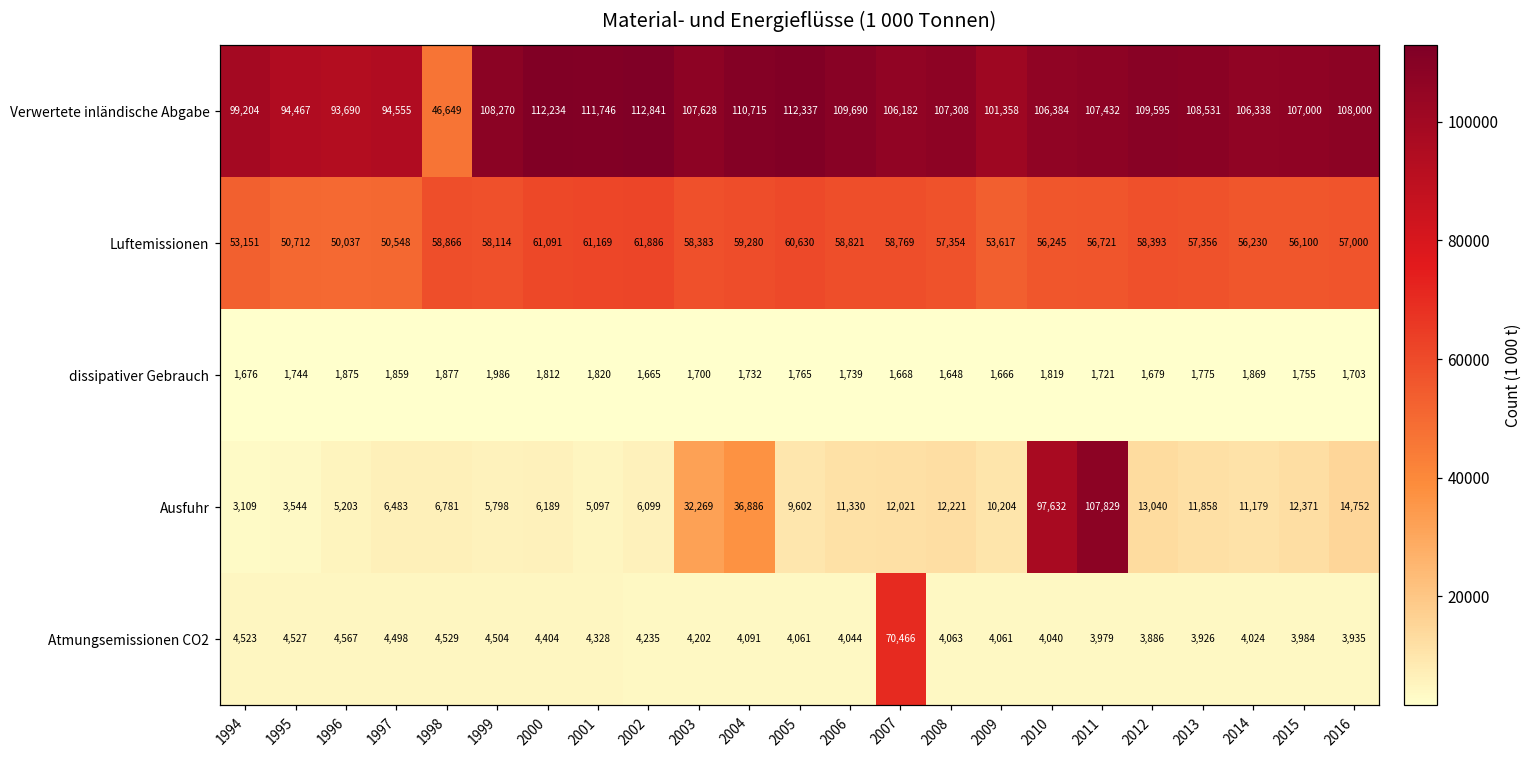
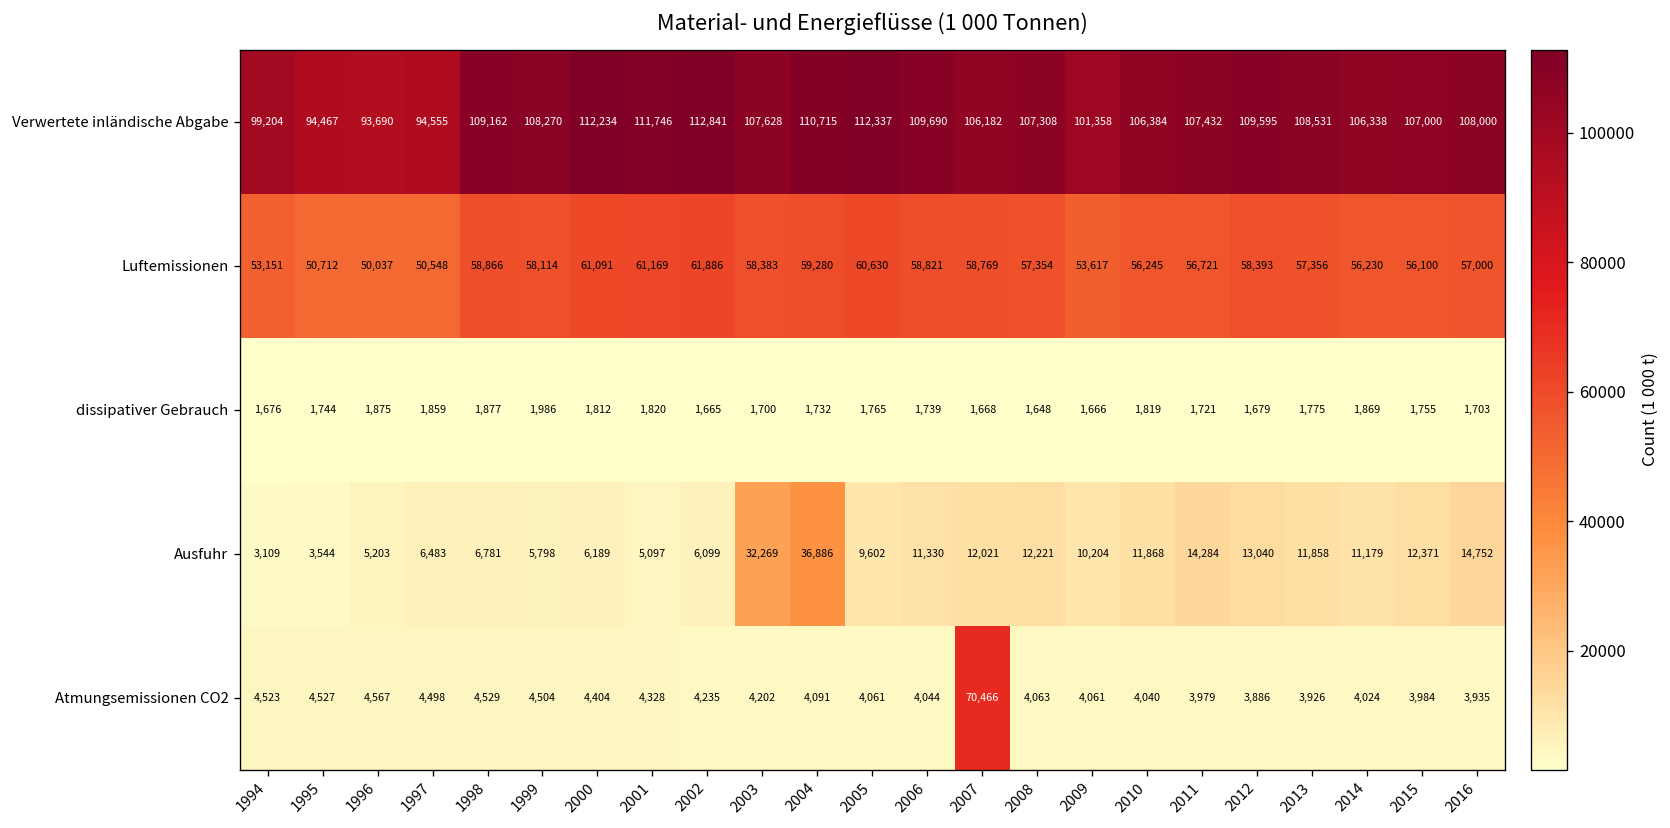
Verwertete inländische Abgabe, 1998: 46,649 -> 109,162
Ausfuhr, 2010: 97,632 -> 11,868
Ausfuhr, 2011: 107,829 -> 14,284
